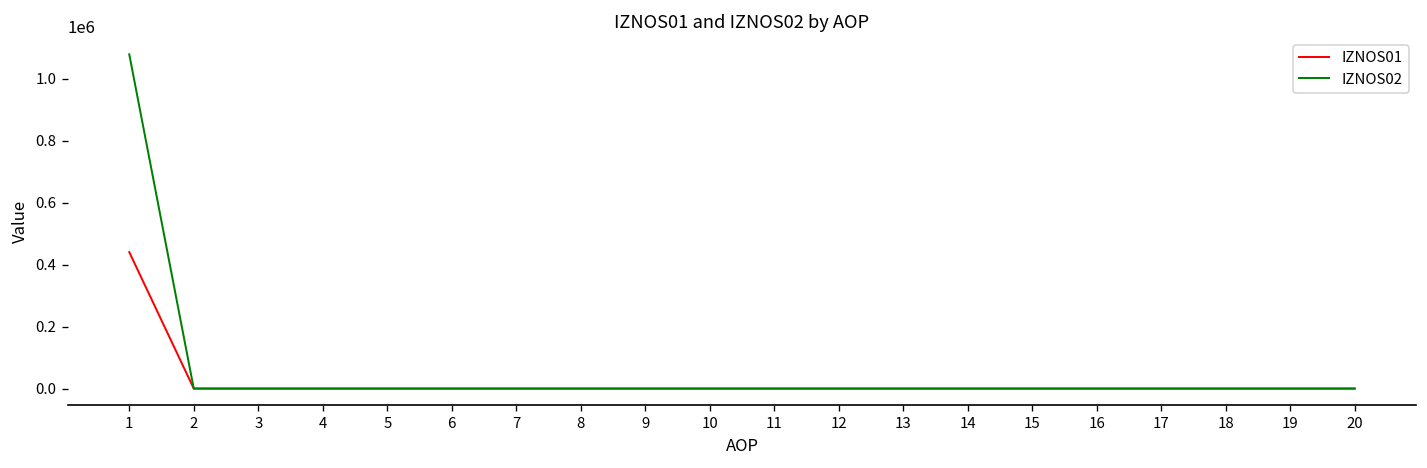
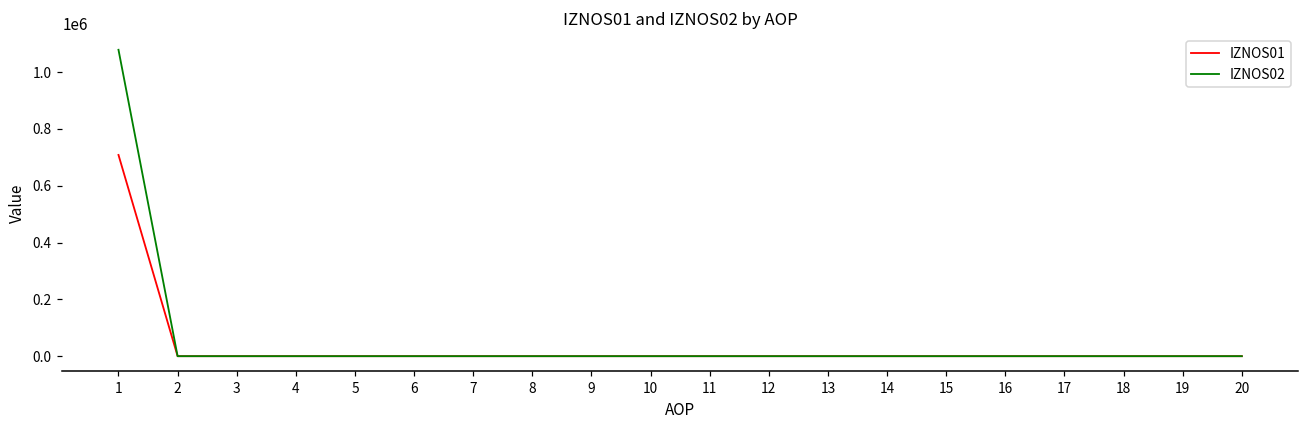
IZNOS01, 1: 440000 -> 710000
